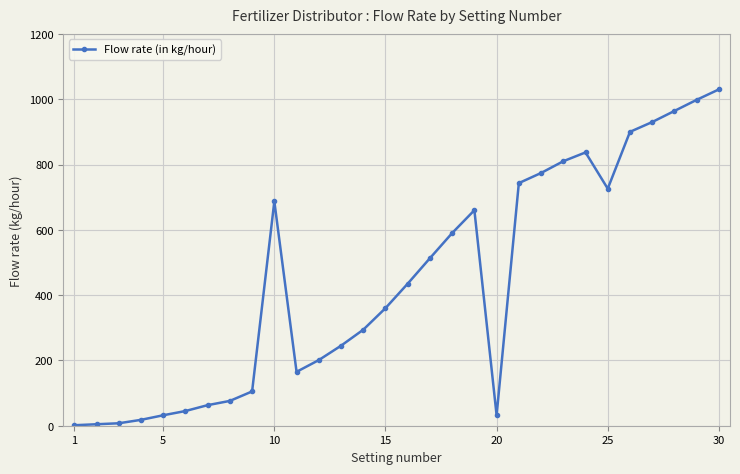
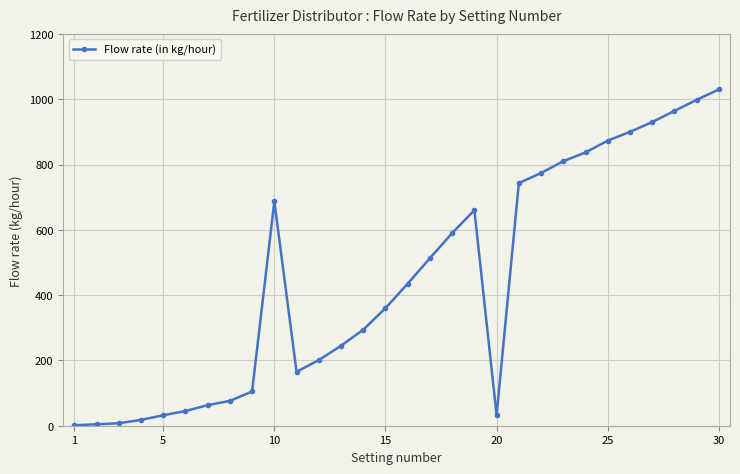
25: 730 -> 870
